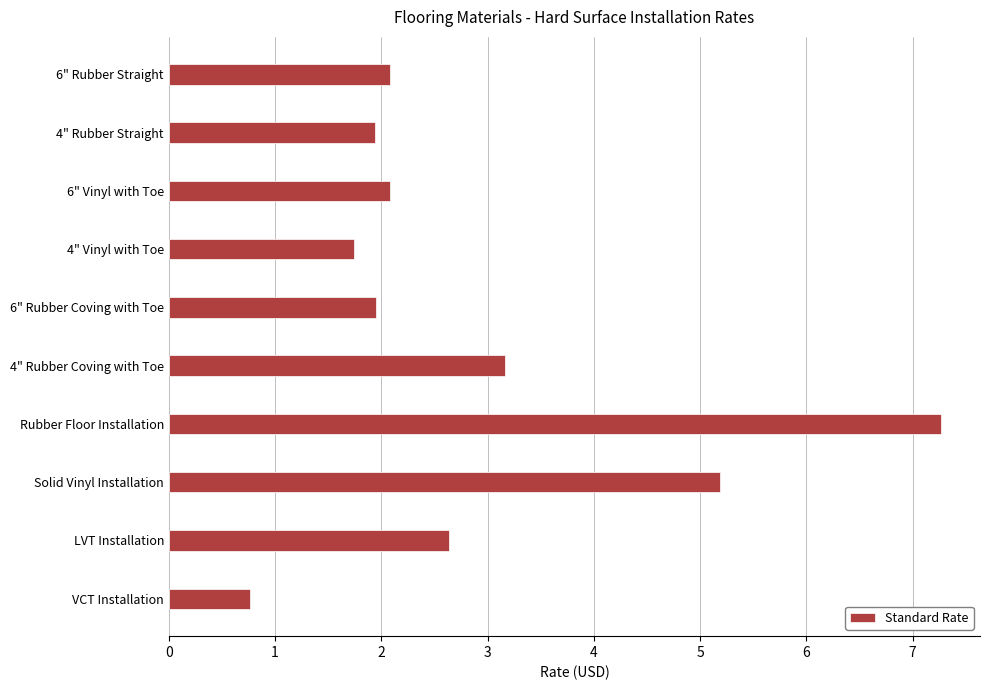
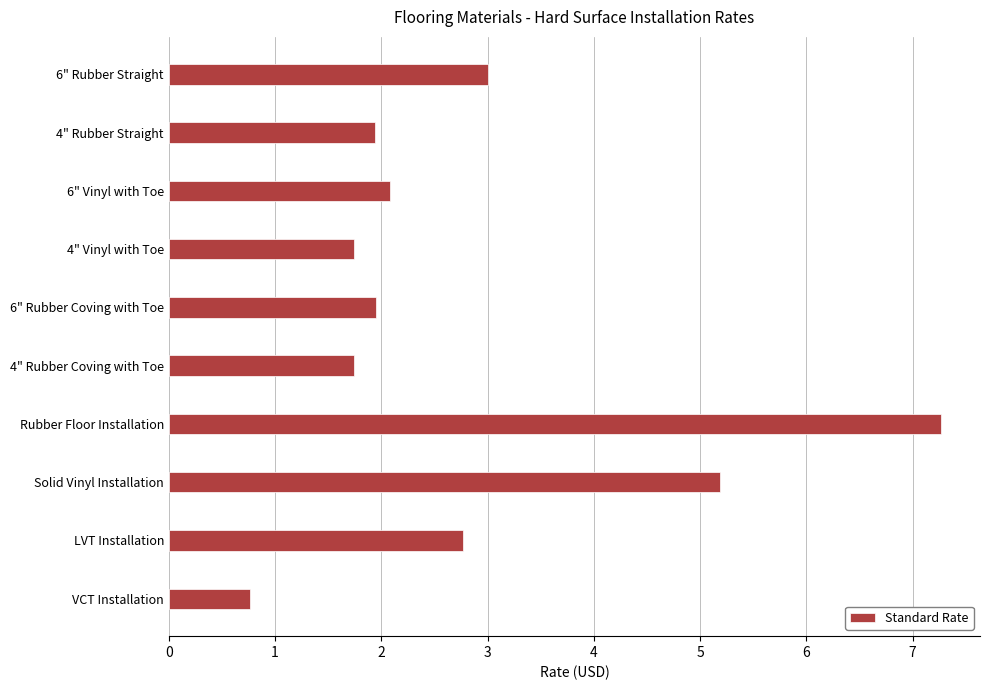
6" Rubber Straight: 2.08 -> 3.00
4" Rubber Coving with Toe: 3.16 -> 1.74
LVT Installation: 2.64 -> 2.77
